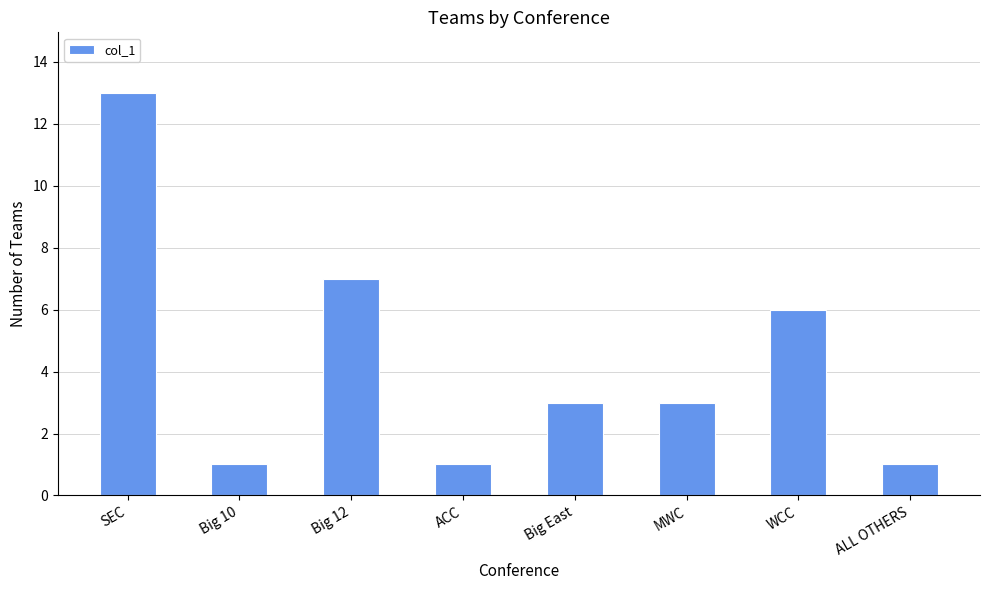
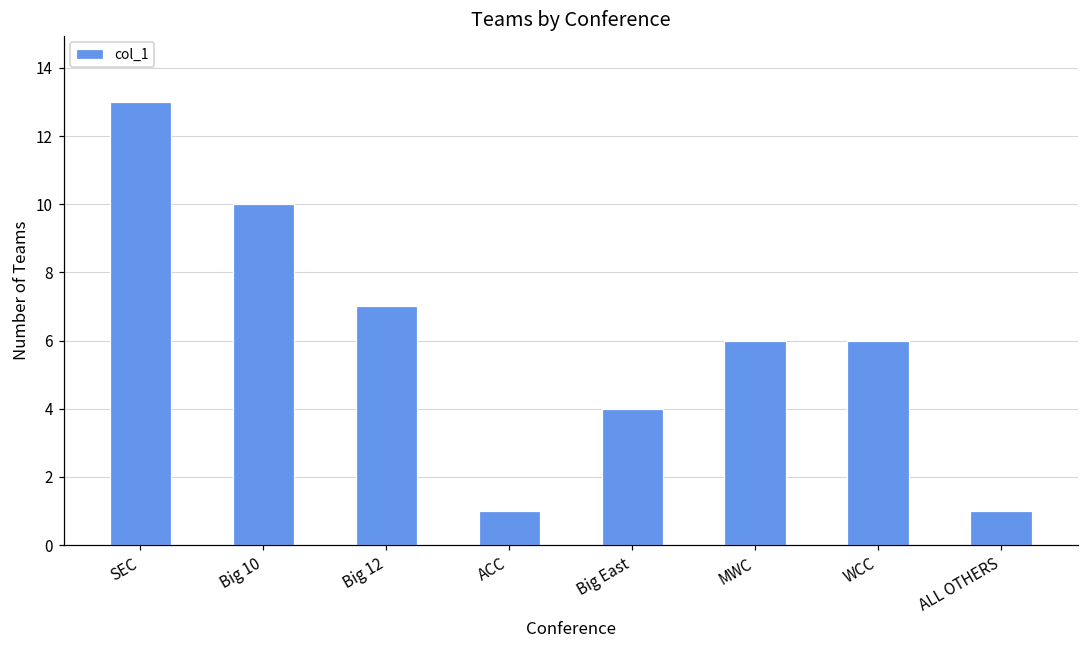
Big 10: 1 -> 10
Big East: 3 -> 4
MWC: 3 -> 6
